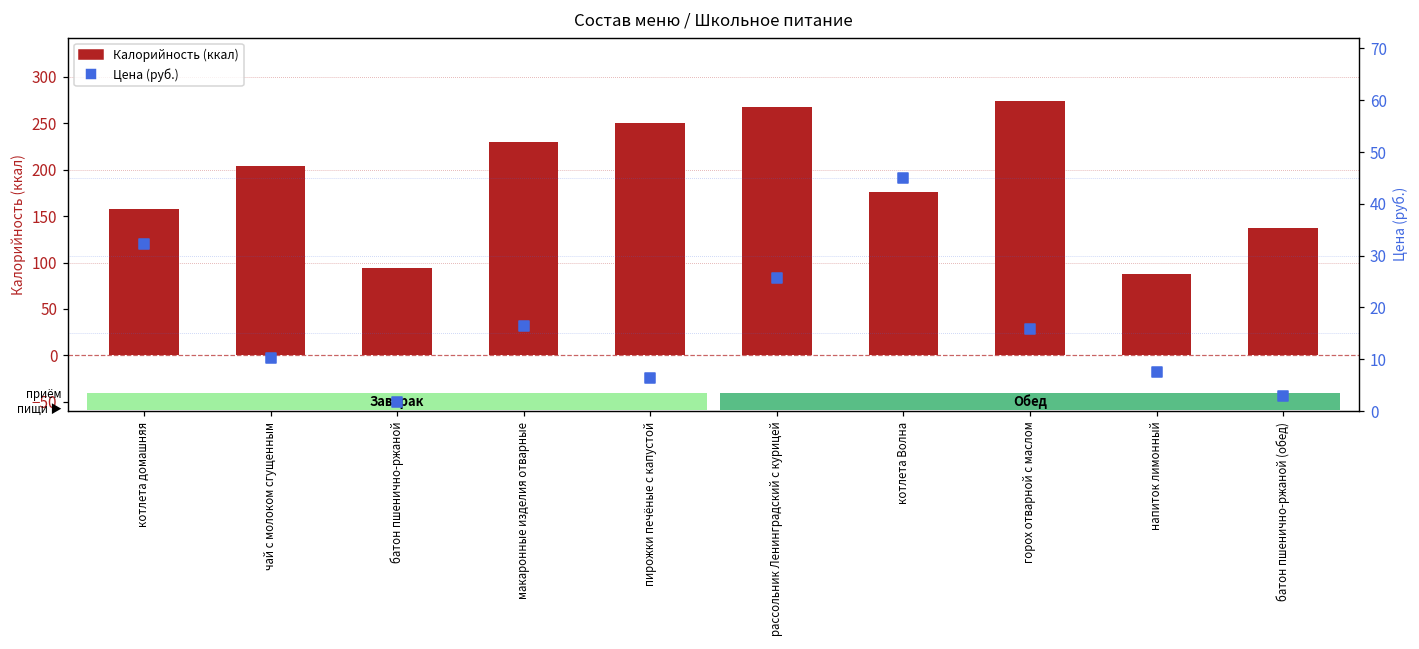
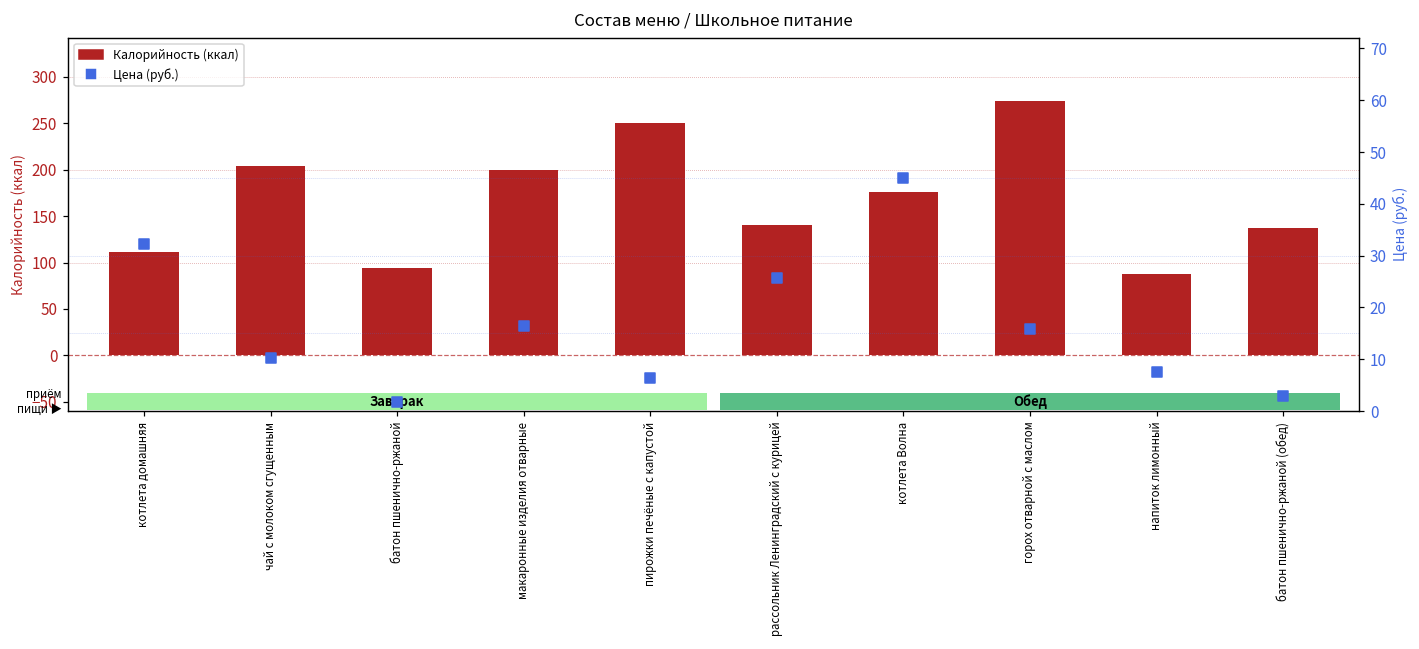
Калорийность (ккал), котлета домашняя: 160 -> 110
Калорийность (ккал), макаронные изделия отварные: 230 -> 200
Калорийность (ккал), рассольник Ленинградский с курицей: 270 -> 140
